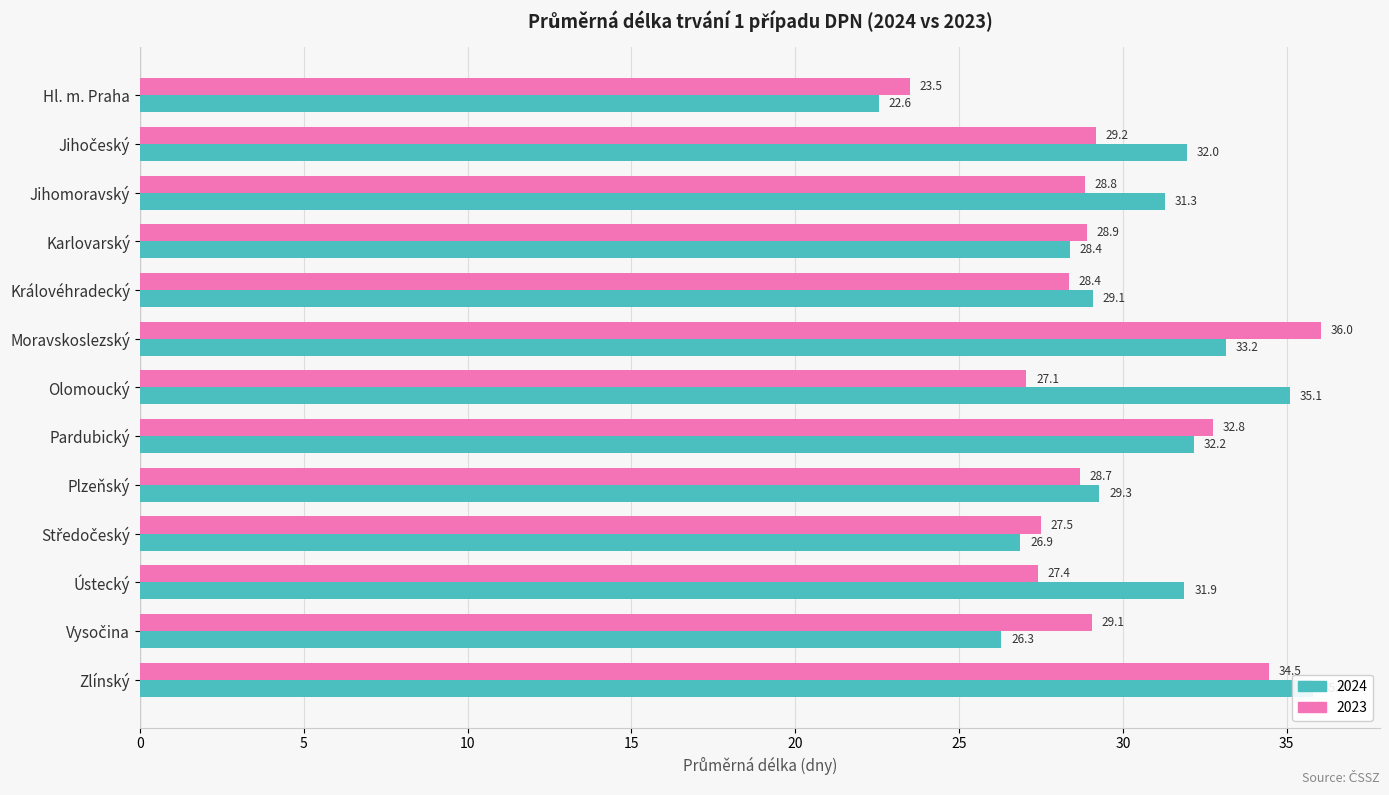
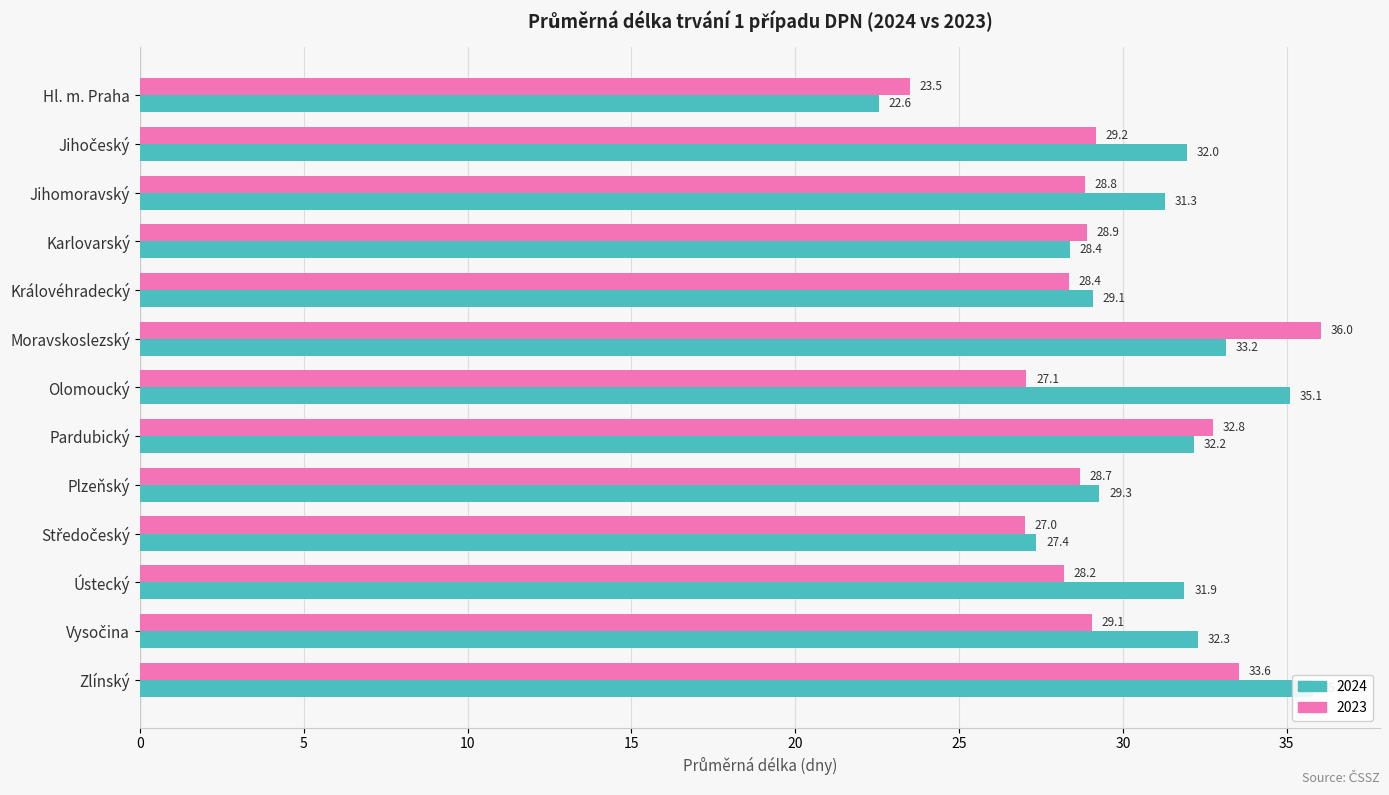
2023, Středočeský: 27.5 -> 27.0
2024, Středočeský: 26.9 -> 27.4
2023, Ústecký: 27.4 -> 28.2
2024, Vysočina: 26.3 -> 32.3
2023, Zlínský: 34.5 -> 33.6
